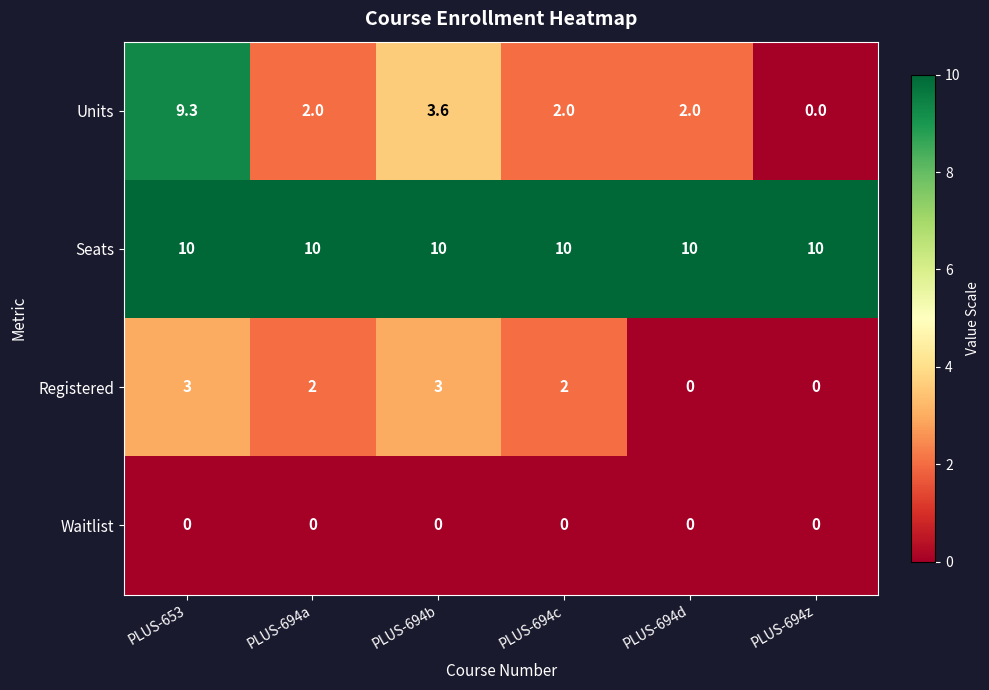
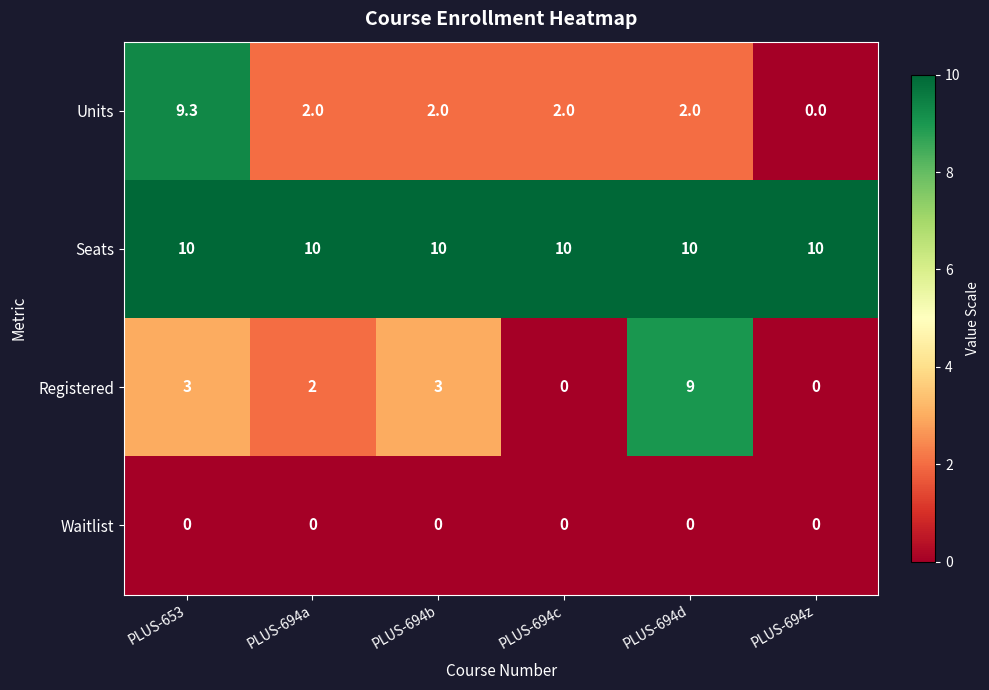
Units, PLUS-694b: 3.6 -> 2.0
Registered, PLUS-694c: 2 -> 0
Registered, PLUS-694d: 0 -> 9
